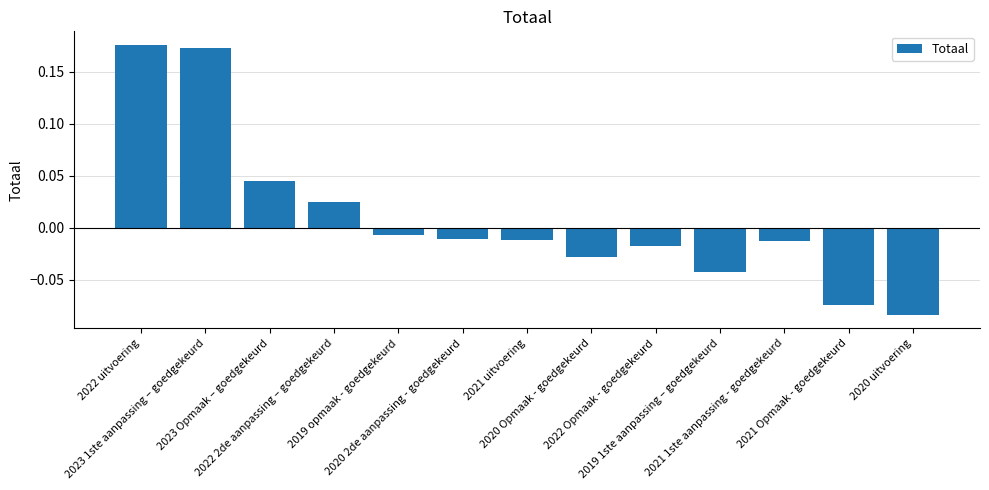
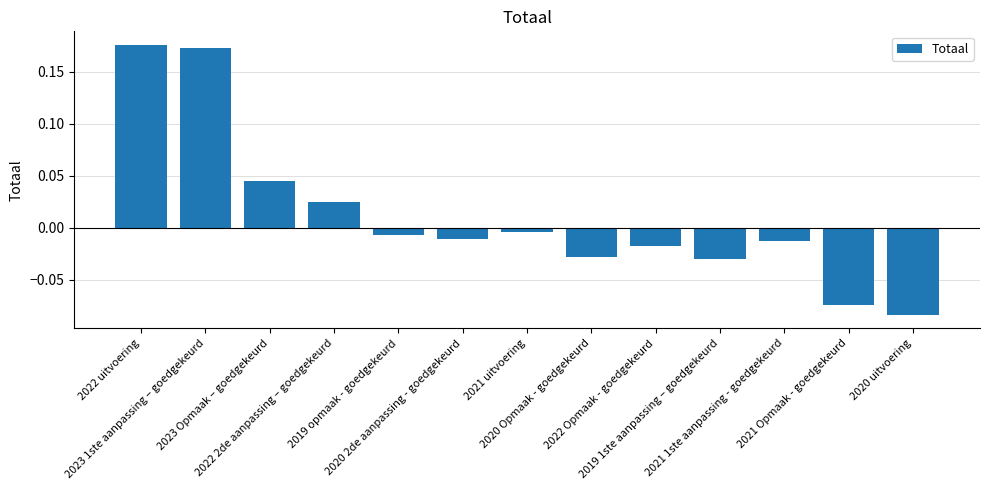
2021 uitvoering: -0.012 -> -0.004
2019 1ste aanpassing – goedgekeurd: -0.043 -> -0.030
